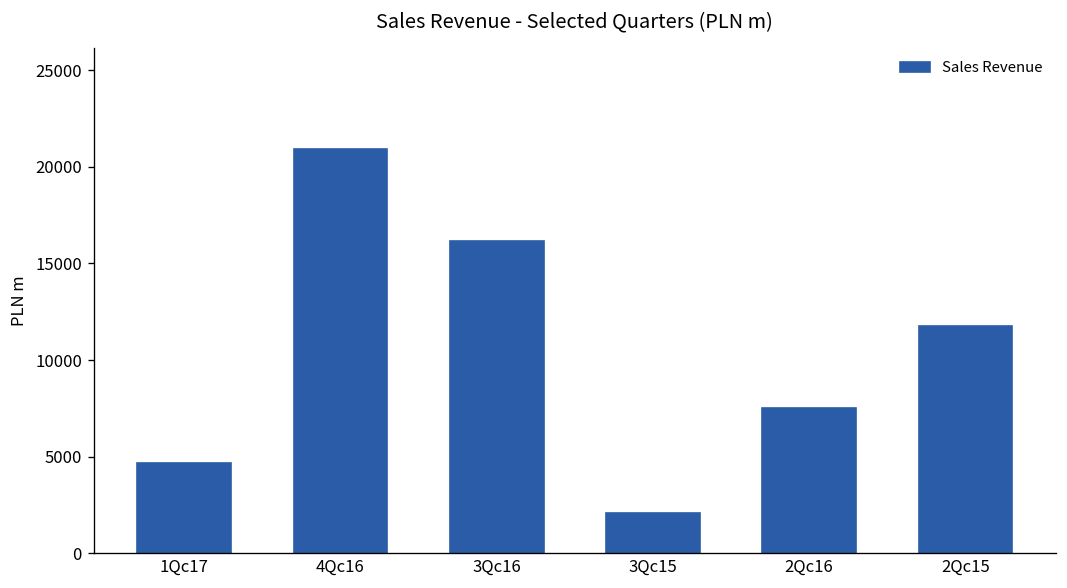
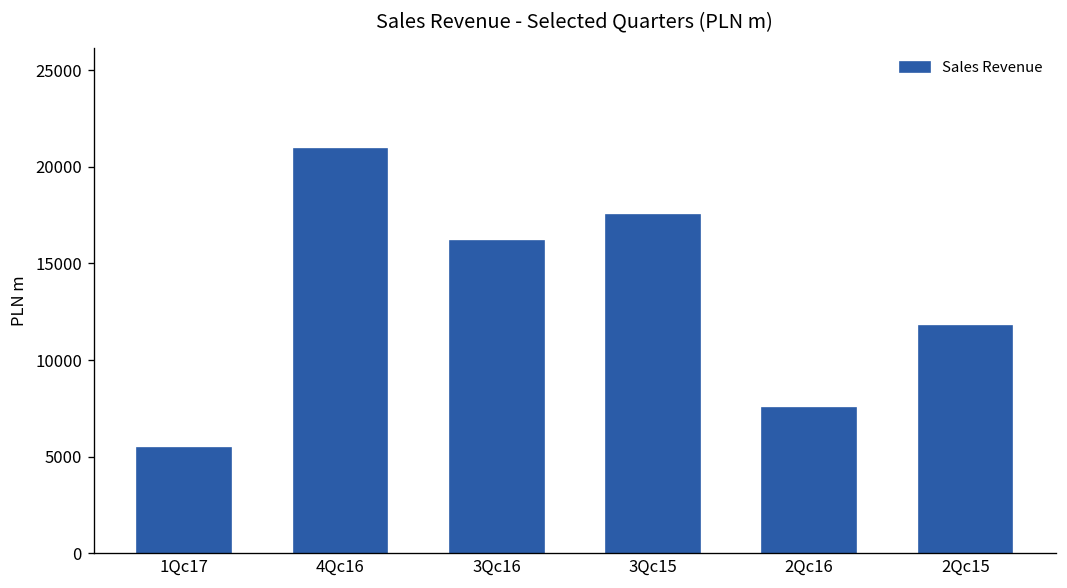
1Qc17: 4700 -> 5400
3Qc15: 2100 -> 17500
